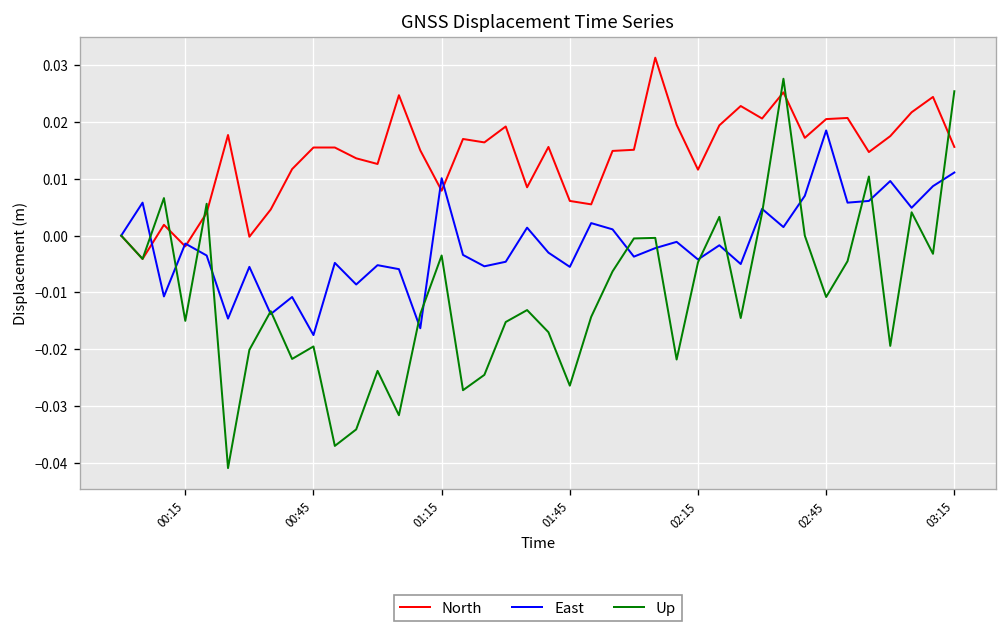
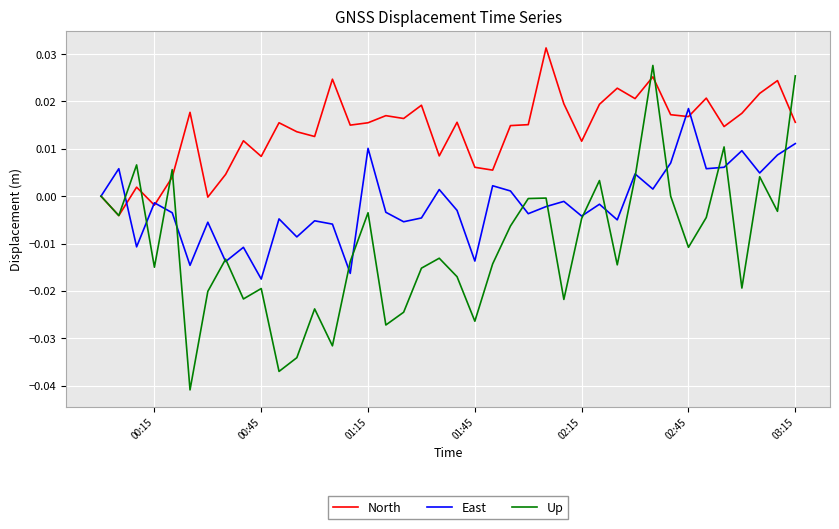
North, 00:45: 0.016 -> 0.008
North, 01:15: 0.008 -> 0.016
East, 01:45: -0.006 -> -0.014
North, 02:45: 0.021 -> 0.017
